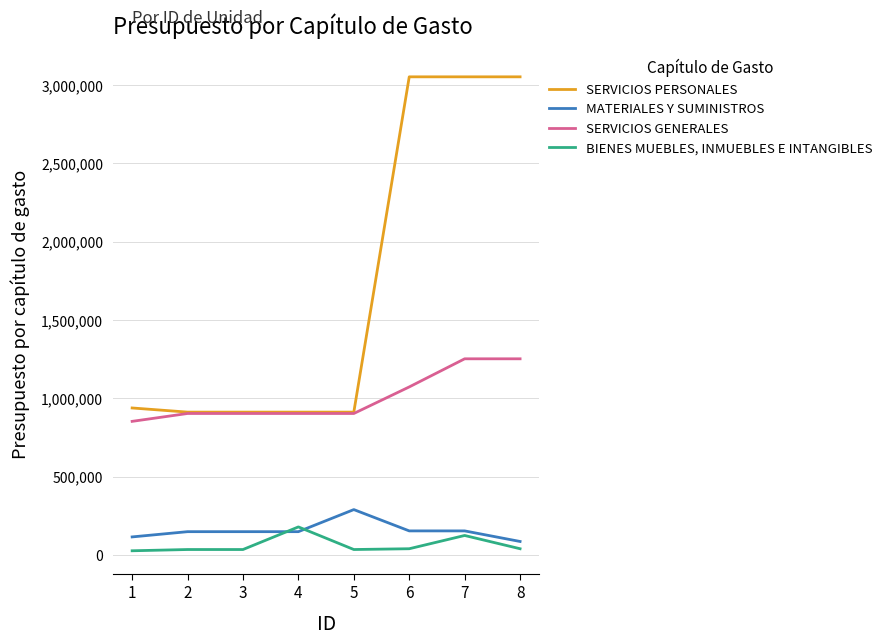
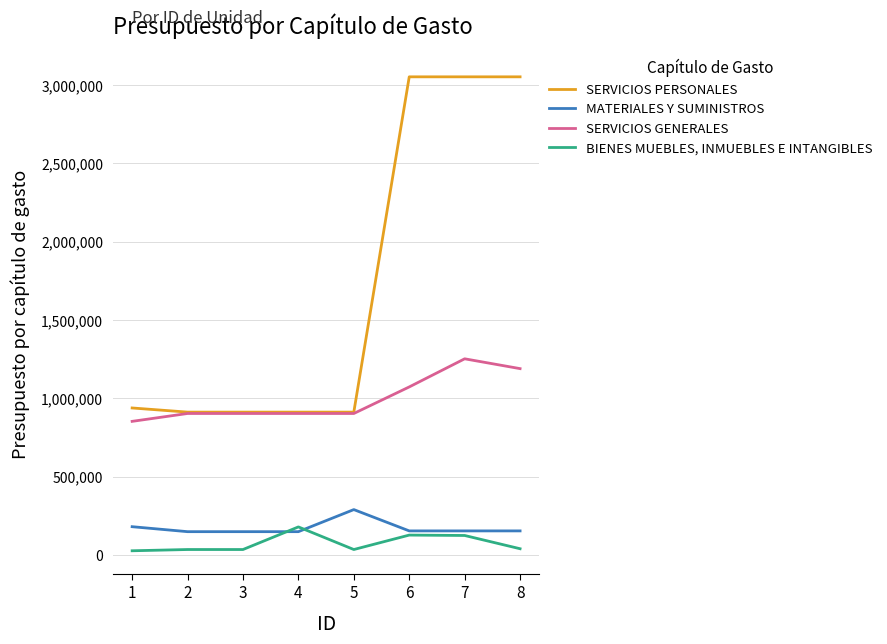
MATERIALES Y SUMINISTROS, 1: 120,000 -> 180,000
BIENES MUEBLES, INMUEBLES E INTANGIBLES, 6: 40,000 -> 130,000
MATERIALES Y SUMINISTROS, 8: 90,000 -> 150,000
SERVICIOS GENERALES, 8: 1,250,000 -> 1,190,000
